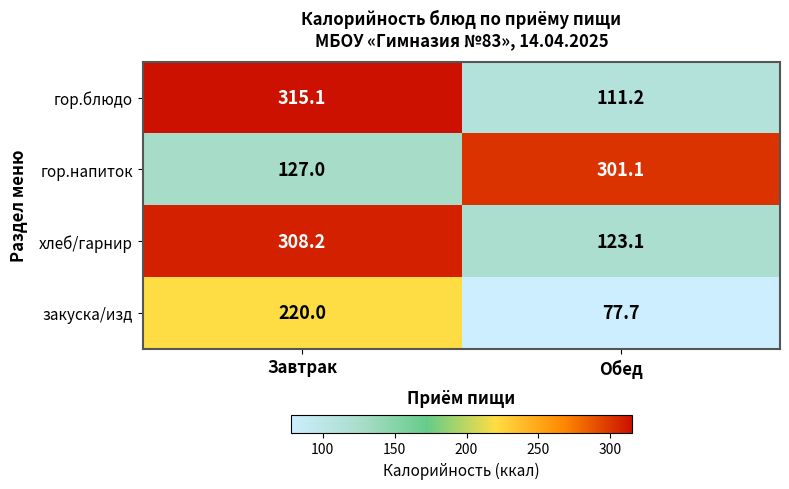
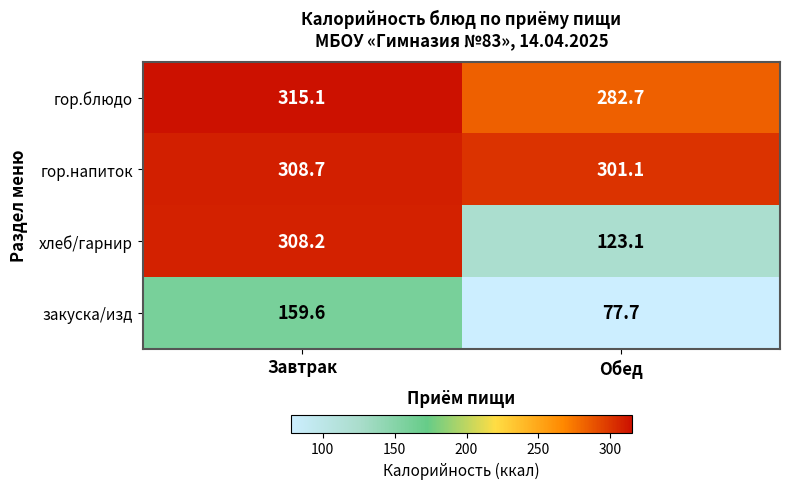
гор.блюдо, Обед: 111.2 -> 282.7
гор.напиток, Завтрак: 127.0 -> 308.7
закуска/изд, Завтрак: 220.0 -> 159.6
